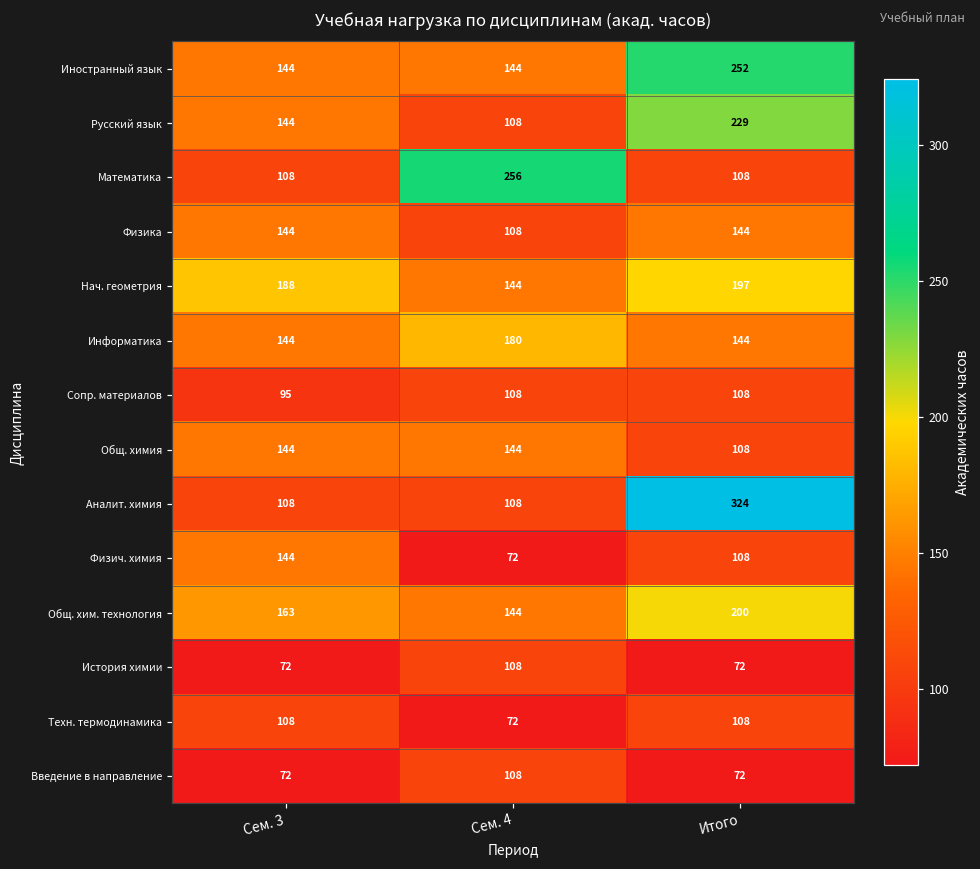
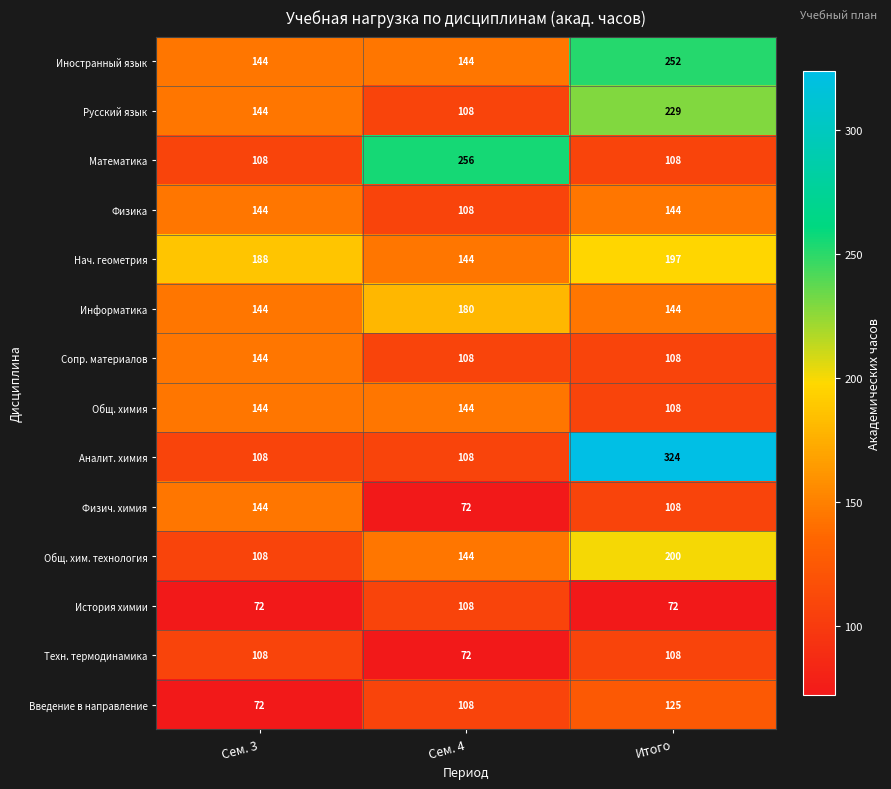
Сопр. материалов, Сем. 3: 95 -> 144
Общ. хим. технология, Сем. 3: 163 -> 108
Введение в направление, Итого: 72 -> 125
